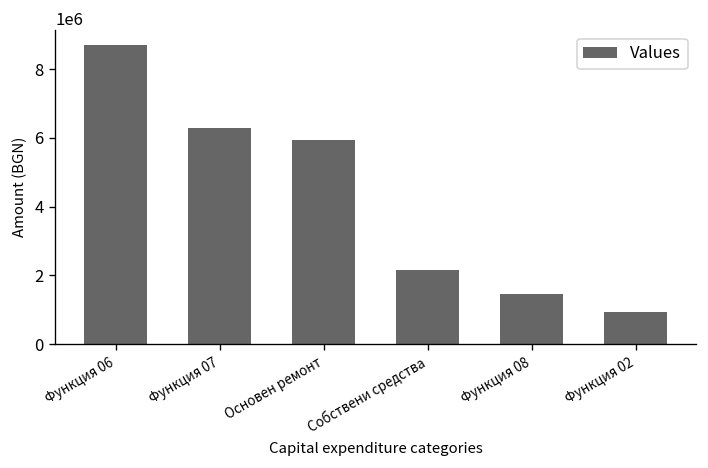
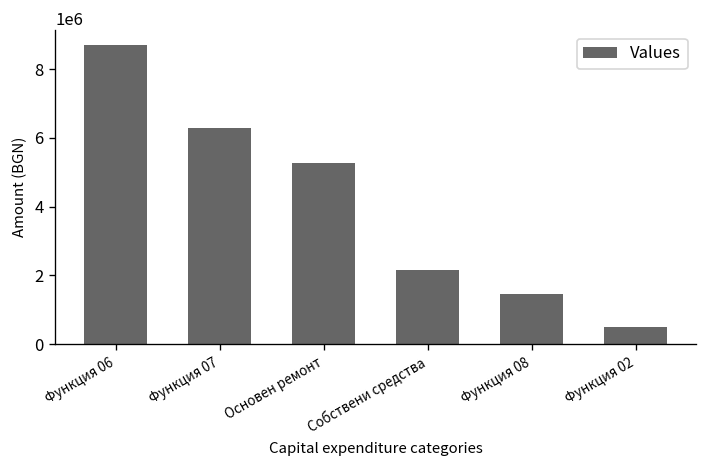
Основен ремонт: 6000000 -> 5300000
Функция 02: 900000 -> 500000
